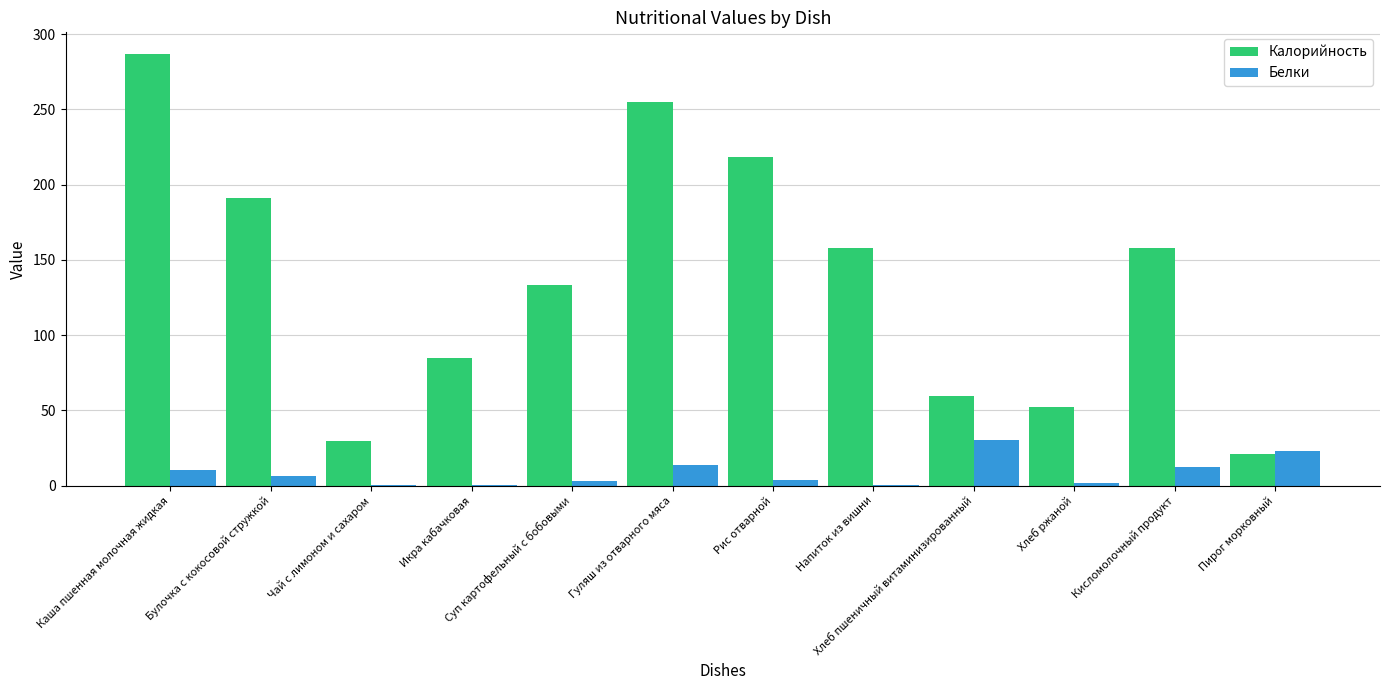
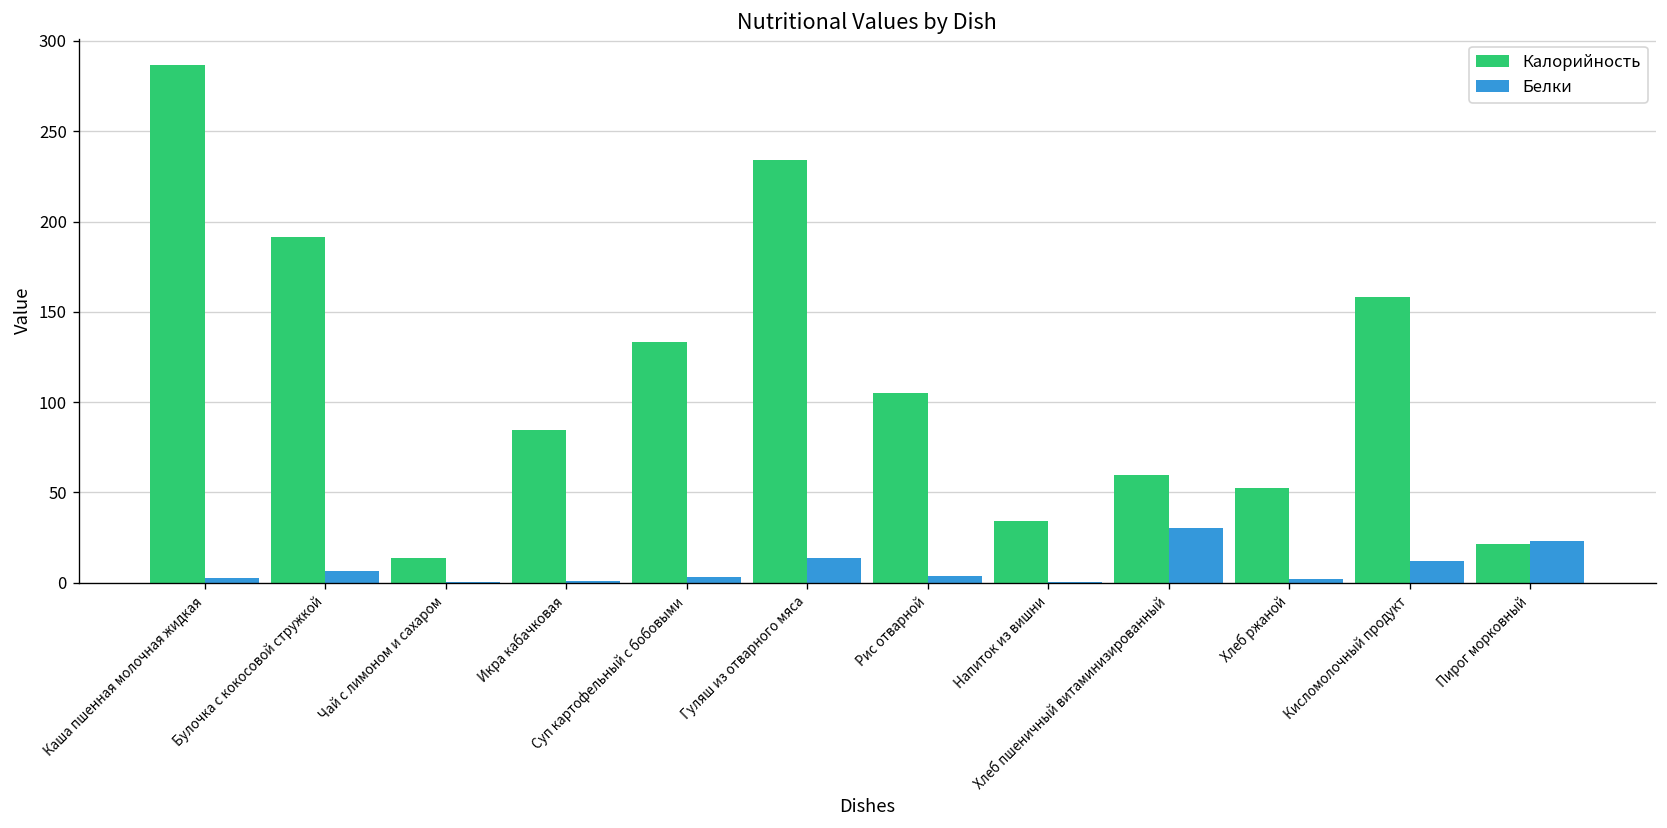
Белки, Каша пшенная молочная жидкая: 10 -> 3
Калорийность, Чай с лимоном и сахаром: 30 -> 14
Калорийность, Гуляш из отварного мяса: 255 -> 234
Калорийность, Рис отварной: 218 -> 105
Калорийность, Напиток из вишни: 158 -> 34
